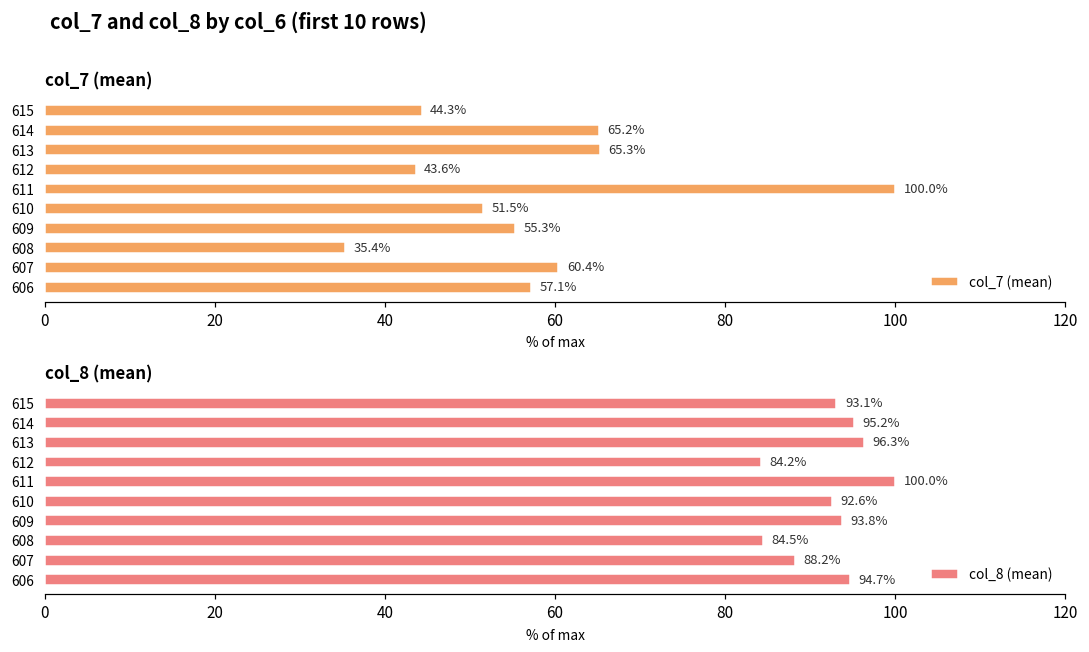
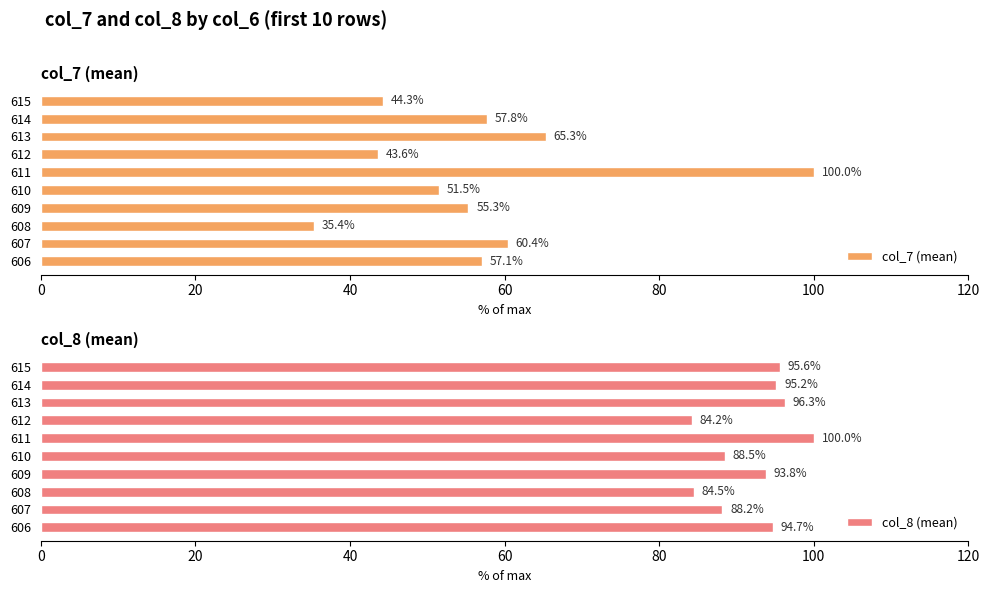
col_7 (mean), 614: 65.2% -> 57.8%
col_8 (mean), 615: 93.1% -> 95.6%
col_8 (mean), 610: 92.6% -> 88.5%
